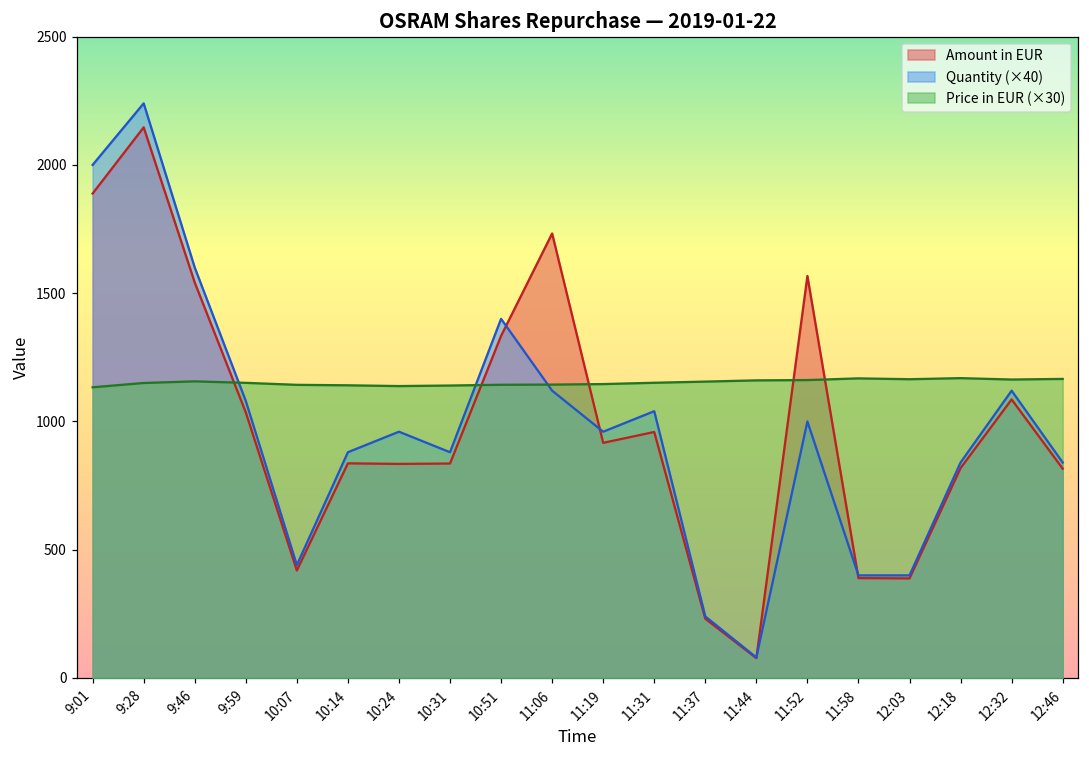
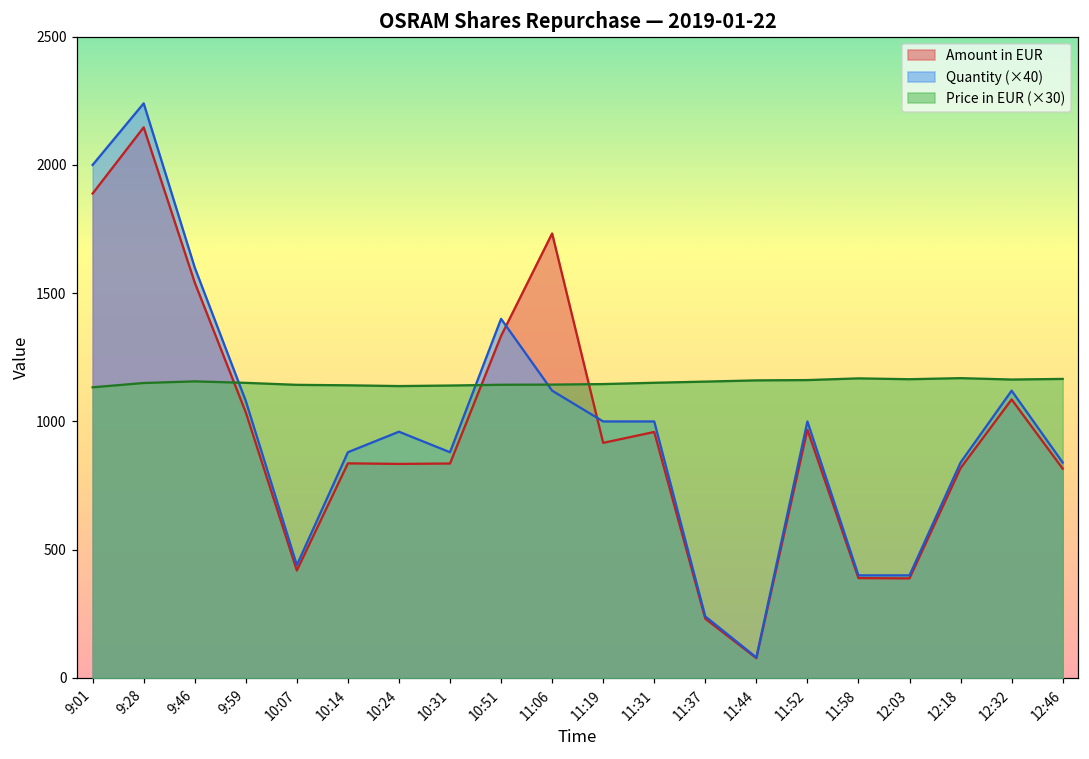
Quantity (×40), 11:19: 960 -> 1000
Quantity (×40), 11:31: 1040 -> 1000
Amount in EUR, 11:52: 1570 -> 970
